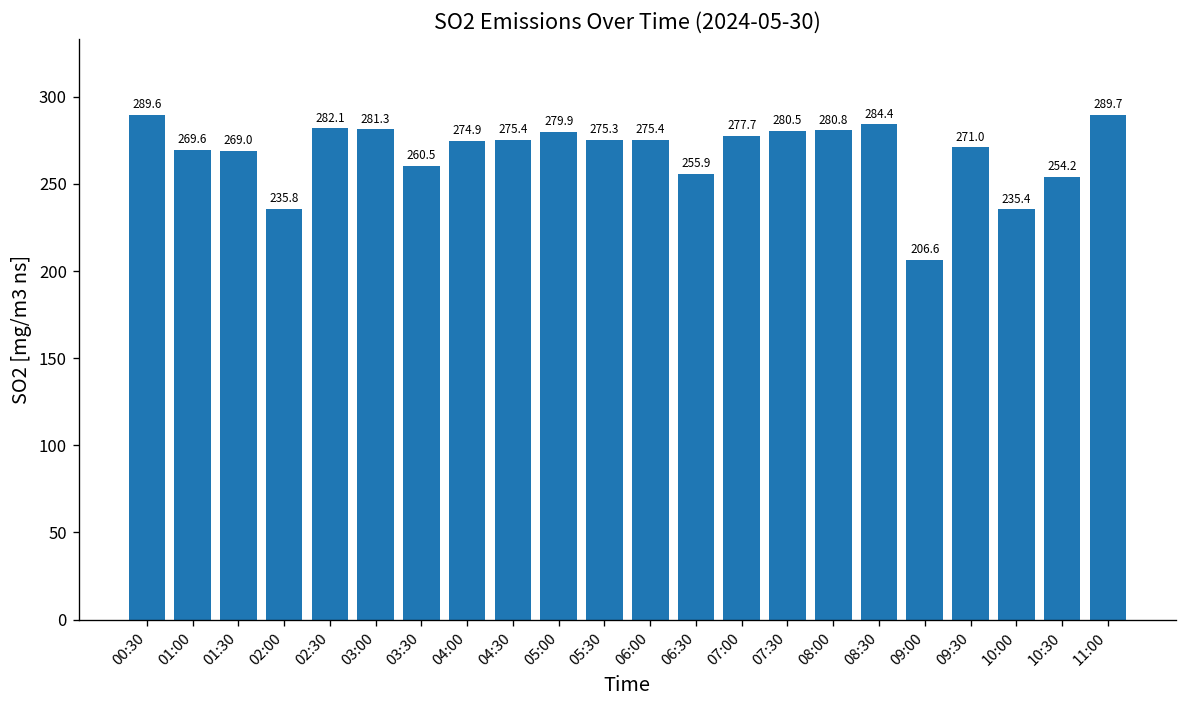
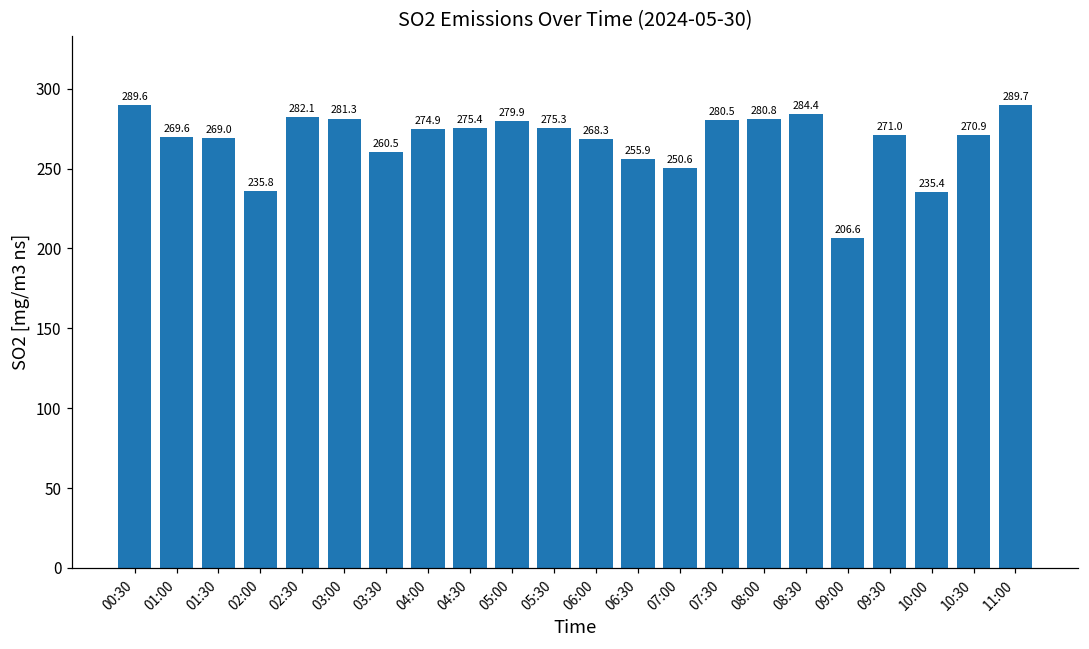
06:00: 275.4 -> 268.3
07:00: 277.7 -> 250.6
10:30: 254.2 -> 270.9
